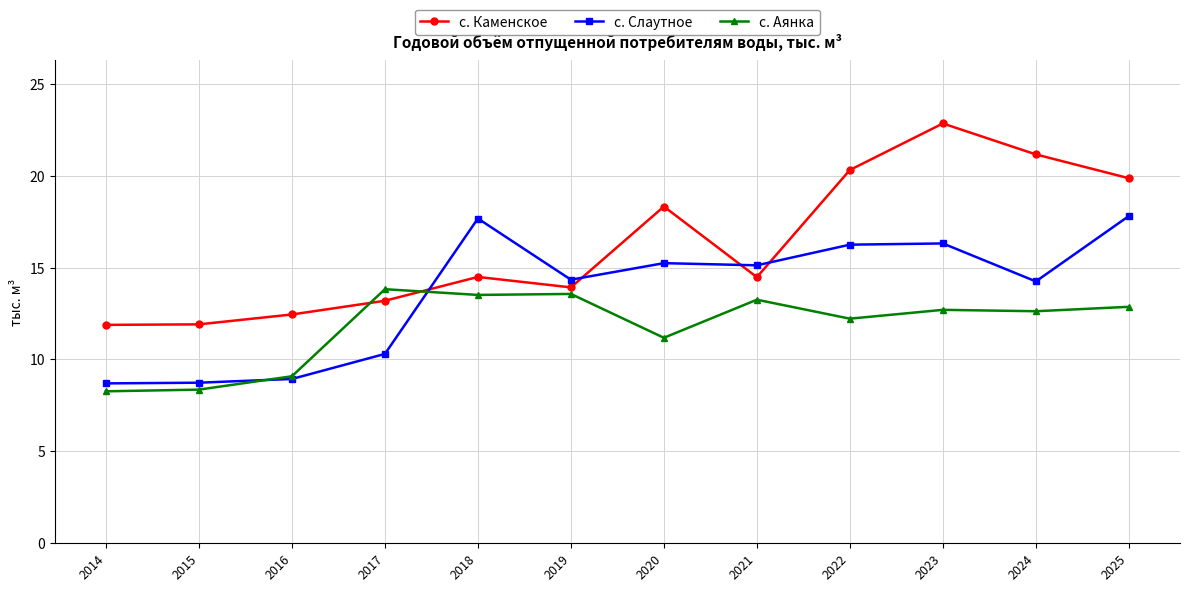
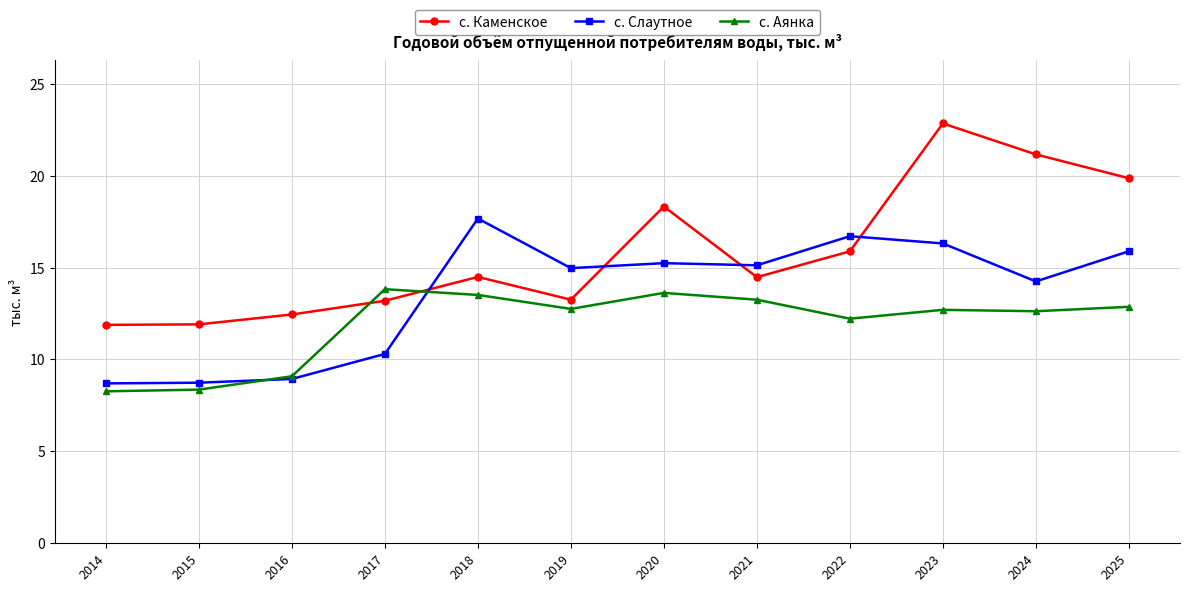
с. Каменское, 2019: 13.9 -> 13.3
с. Слаутное, 2019: 14.3 -> 15.0
с. Аянка, 2019: 13.6 -> 12.8
с. Аянка, 2020: 11.2 -> 13.6
с. Каменское, 2022: 20.3 -> 15.9
с. Слаутное, 2022: 16.2 -> 16.7
с. Слаутное, 2025: 17.8 -> 15.9
